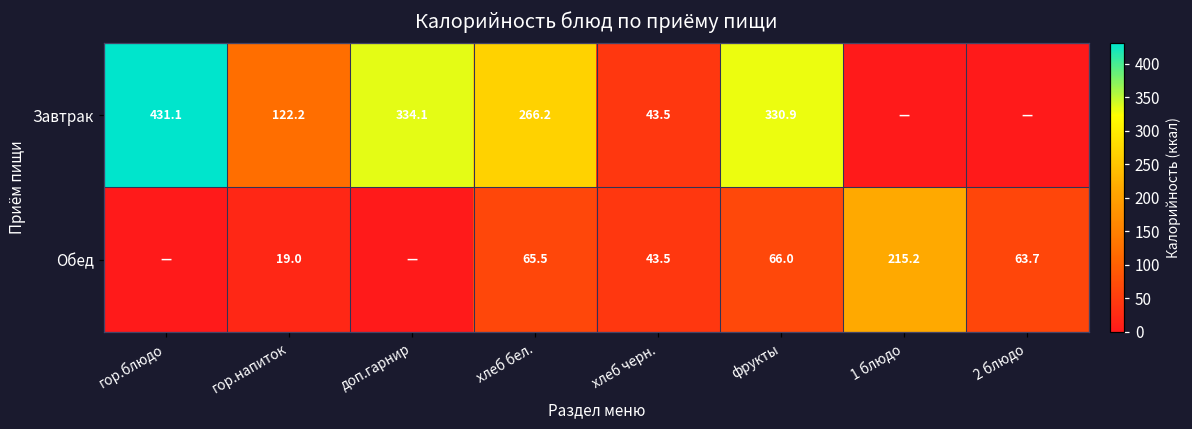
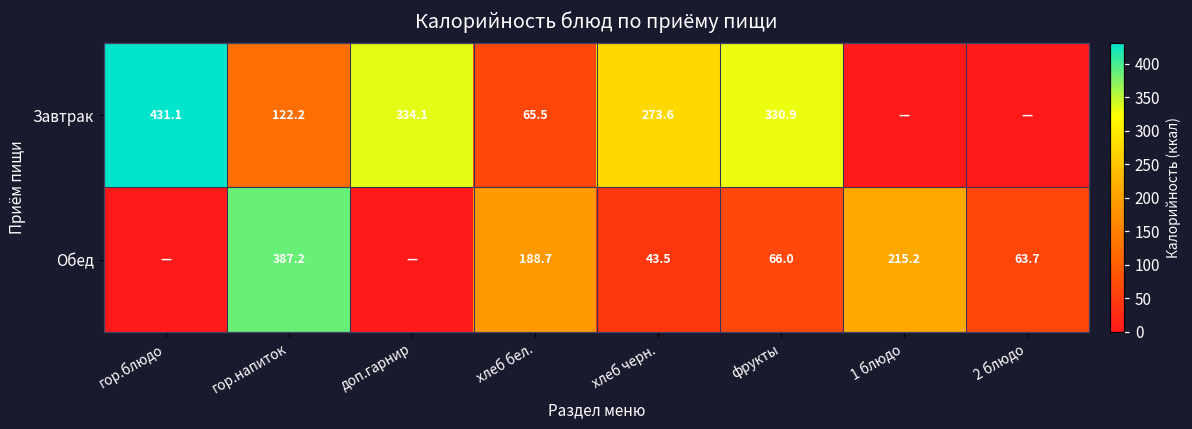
Завтрак, хлеб бел.: 266.2 -> 65.5
Завтрак, хлеб черн.: 43.5 -> 273.6
Обед, гор.напиток: 19.0 -> 387.2
Обед, хлеб бел.: 65.5 -> 188.7
